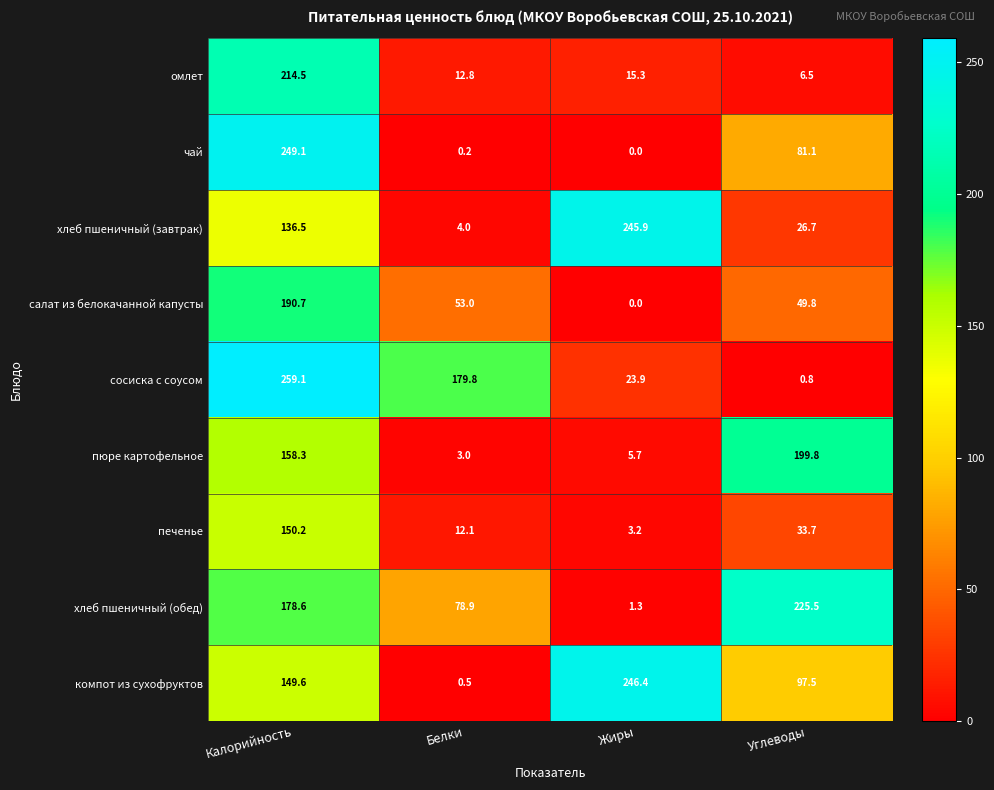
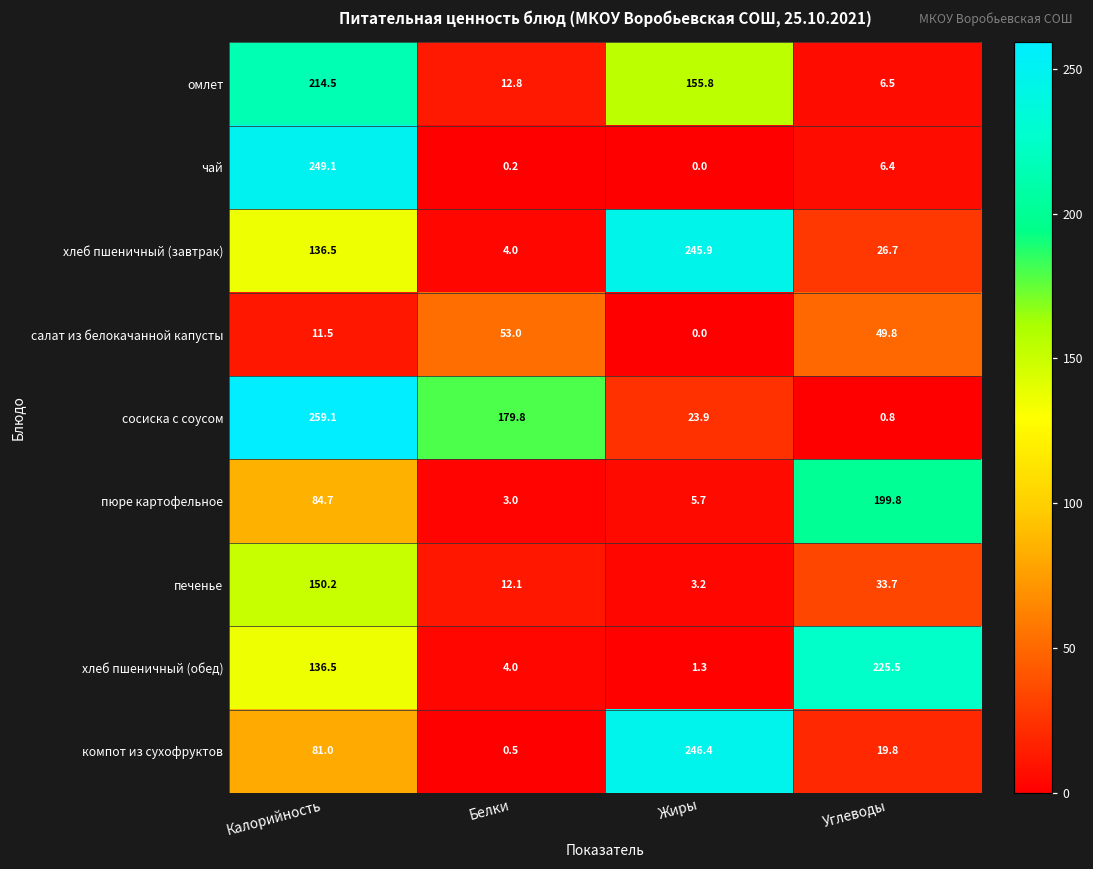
омлет, Жиры: 15.3 -> 155.8
чай, Углеводы: 81.1 -> 6.4
салат из белокачанной капусты, Калорийность: 190.7 -> 11.5
пюре картофельное, Калорийность: 158.3 -> 84.7
хлеб пшеничный (обед), Калорийность: 178.6 -> 136.5
хлеб пшеничный (обед), Белки: 78.9 -> 4.0
компот из сухофруктов, Калорийность: 149.6 -> 81.0
компот из сухофруктов, Углеводы: 97.5 -> 19.8
